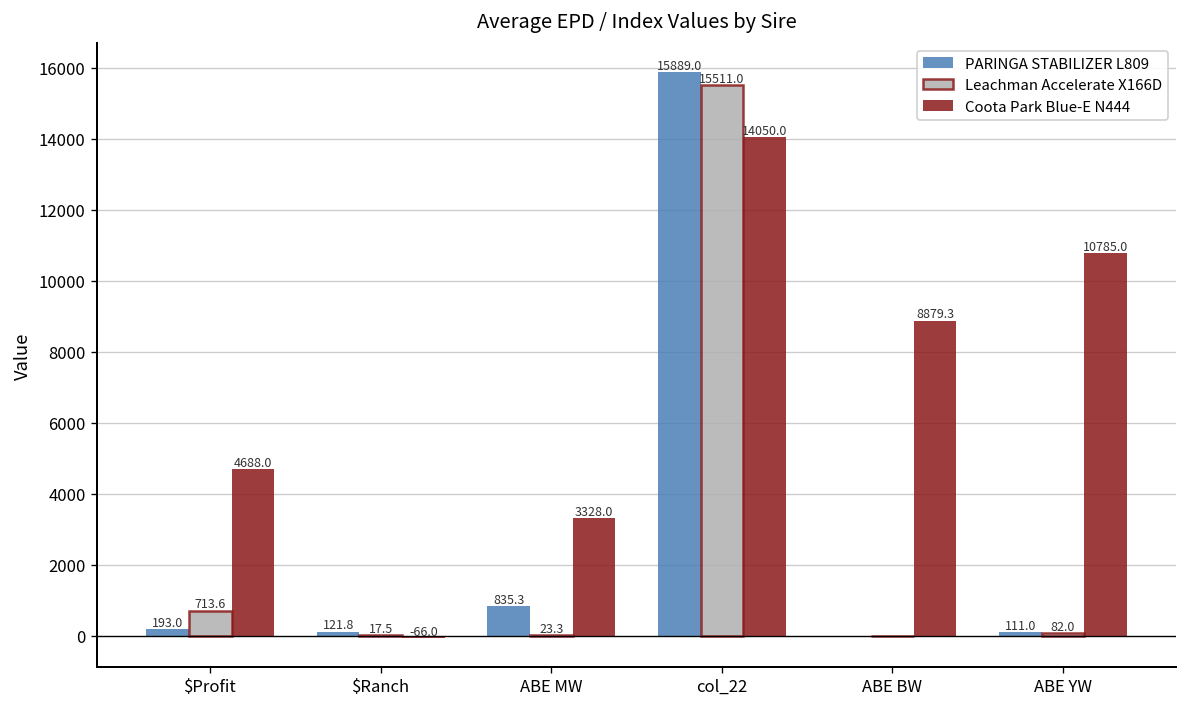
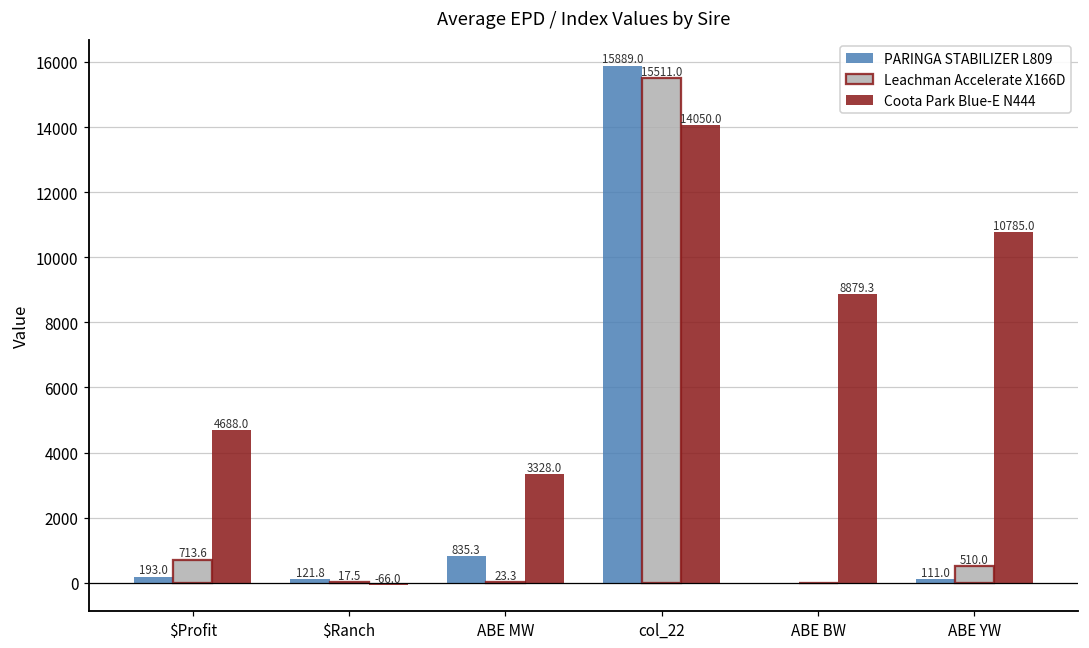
Leachman Accelerate X166D, ABE YW: 82.0 -> 510.0
